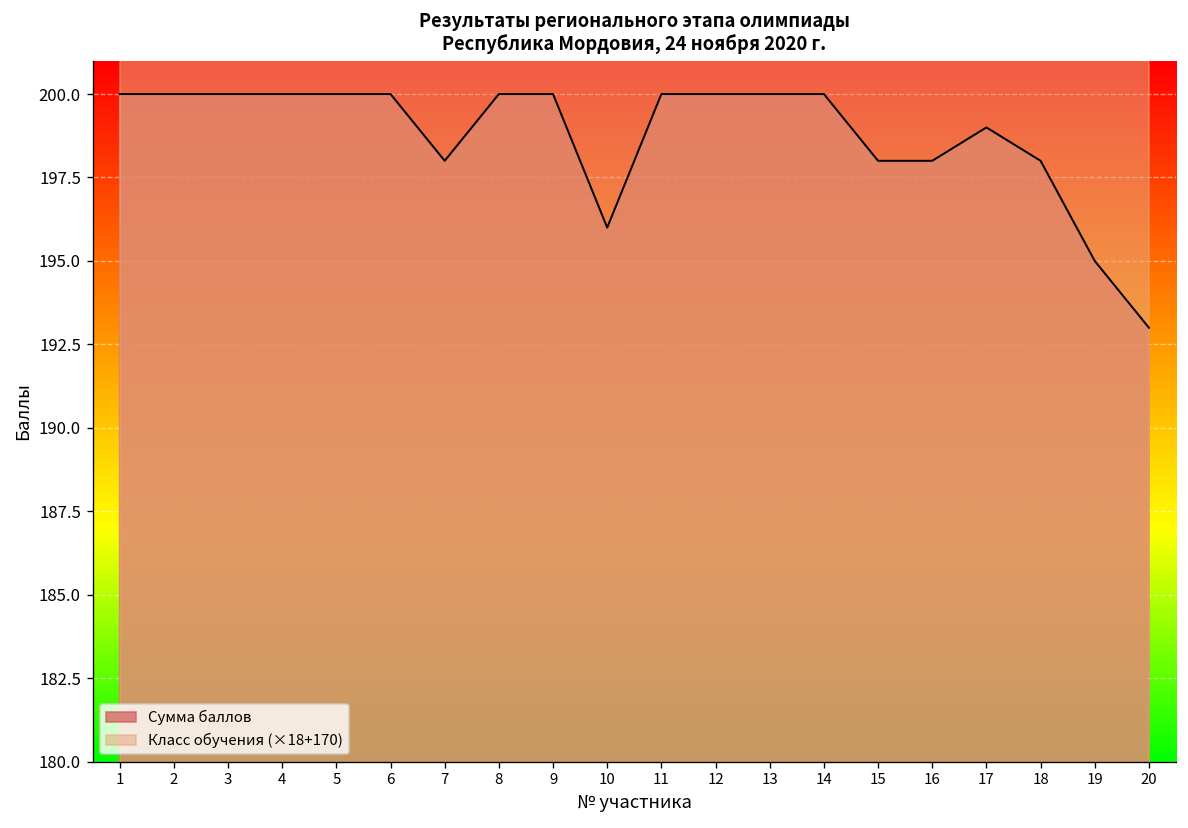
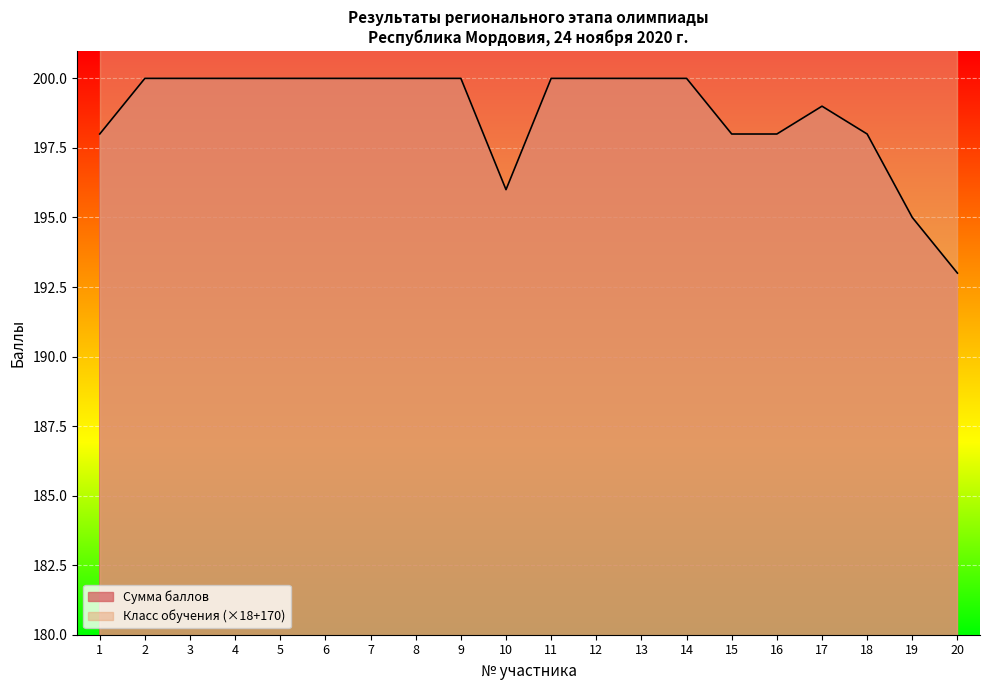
Сумма баллов, 1: 200 -> 198
Сумма баллов, 7: 198 -> 200
